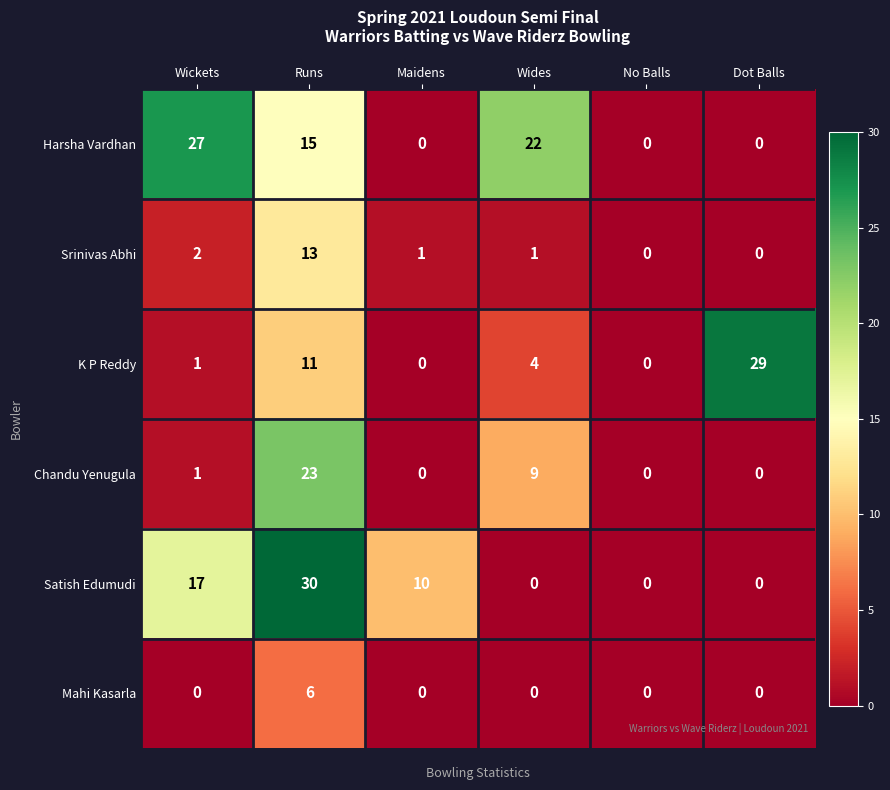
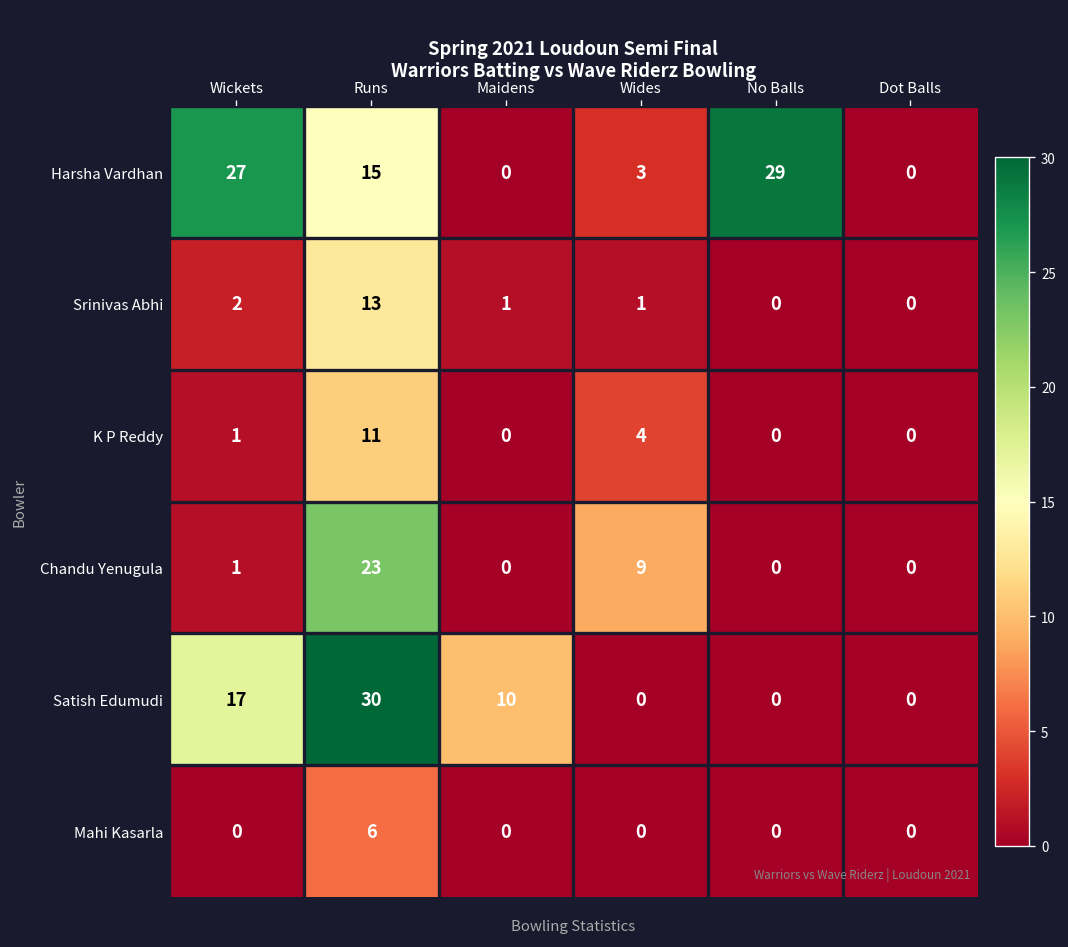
Harsha Vardhan, Wides: 22 -> 3
Harsha Vardhan, No Balls: 0 -> 29
K P Reddy, Dot Balls: 29 -> 0
